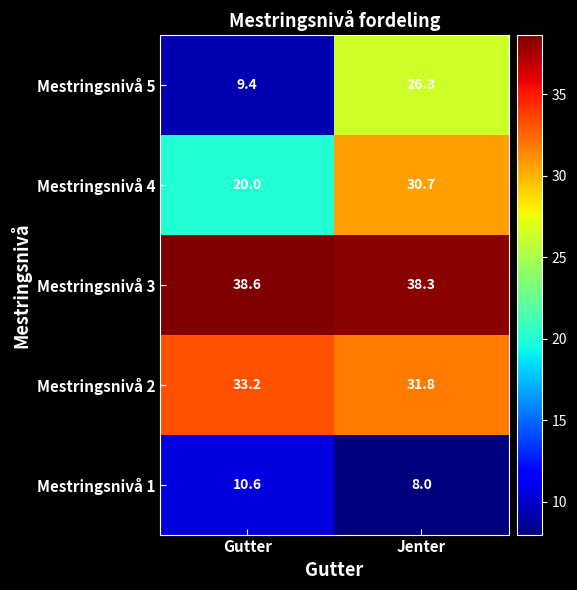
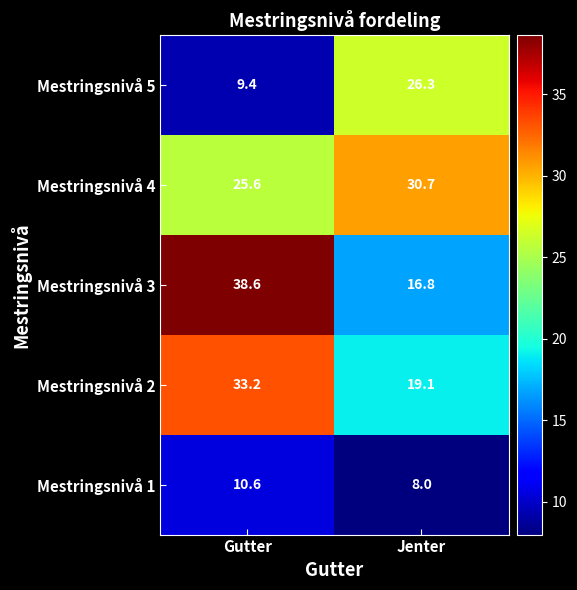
Mestringsnivå 4, Gutter: 20.0 -> 25.6
Mestringsnivå 3, Jenter: 38.3 -> 16.8
Mestringsnivå 2, Jenter: 31.8 -> 19.1
